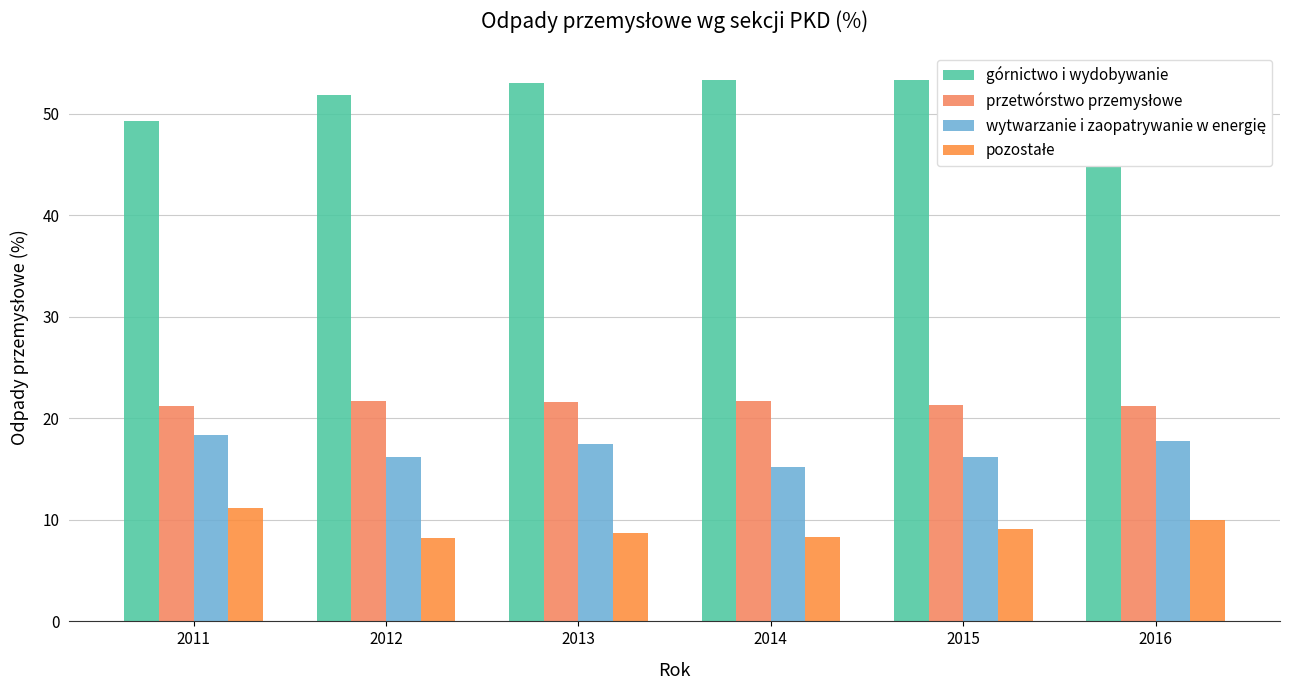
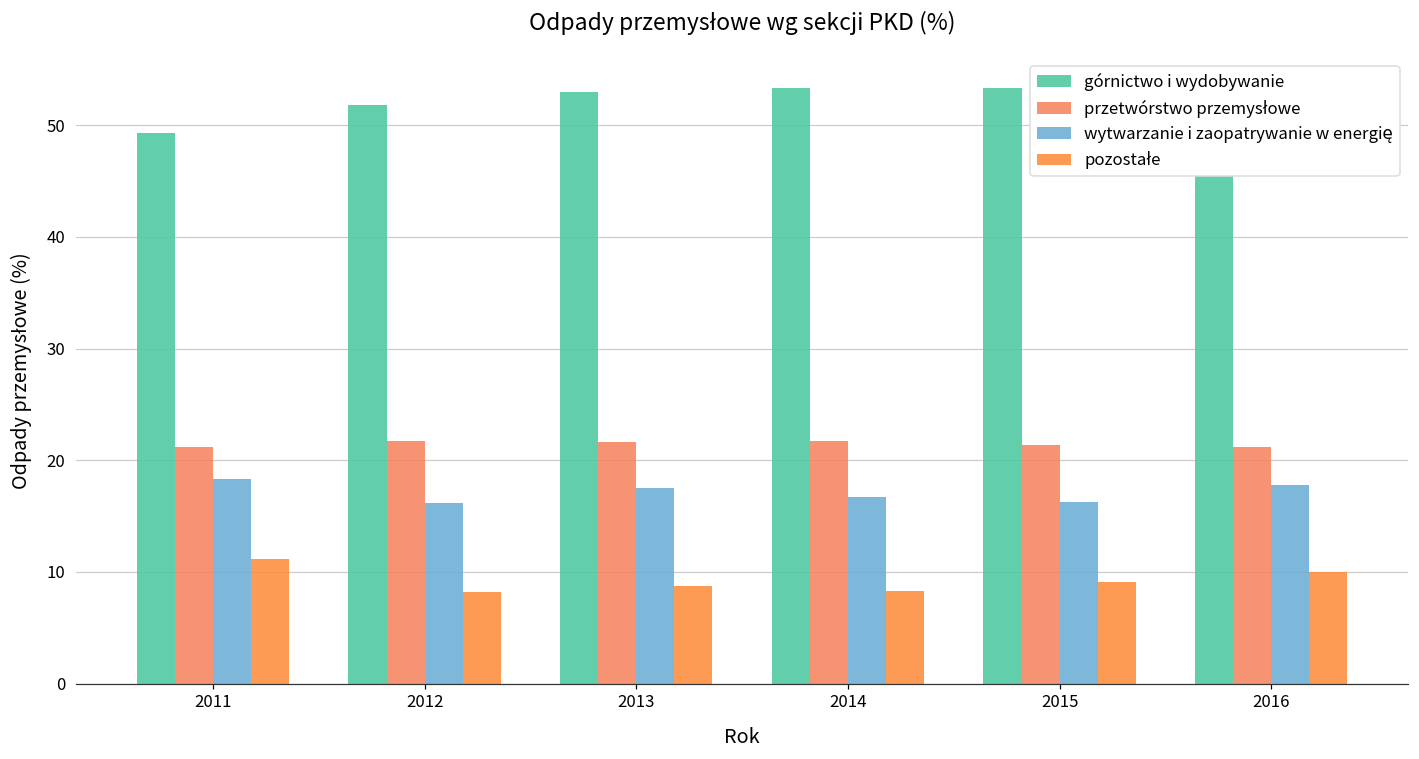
wytwarzanie i zaopatrywanie w energię, 2014: 15.2 -> 16.7
